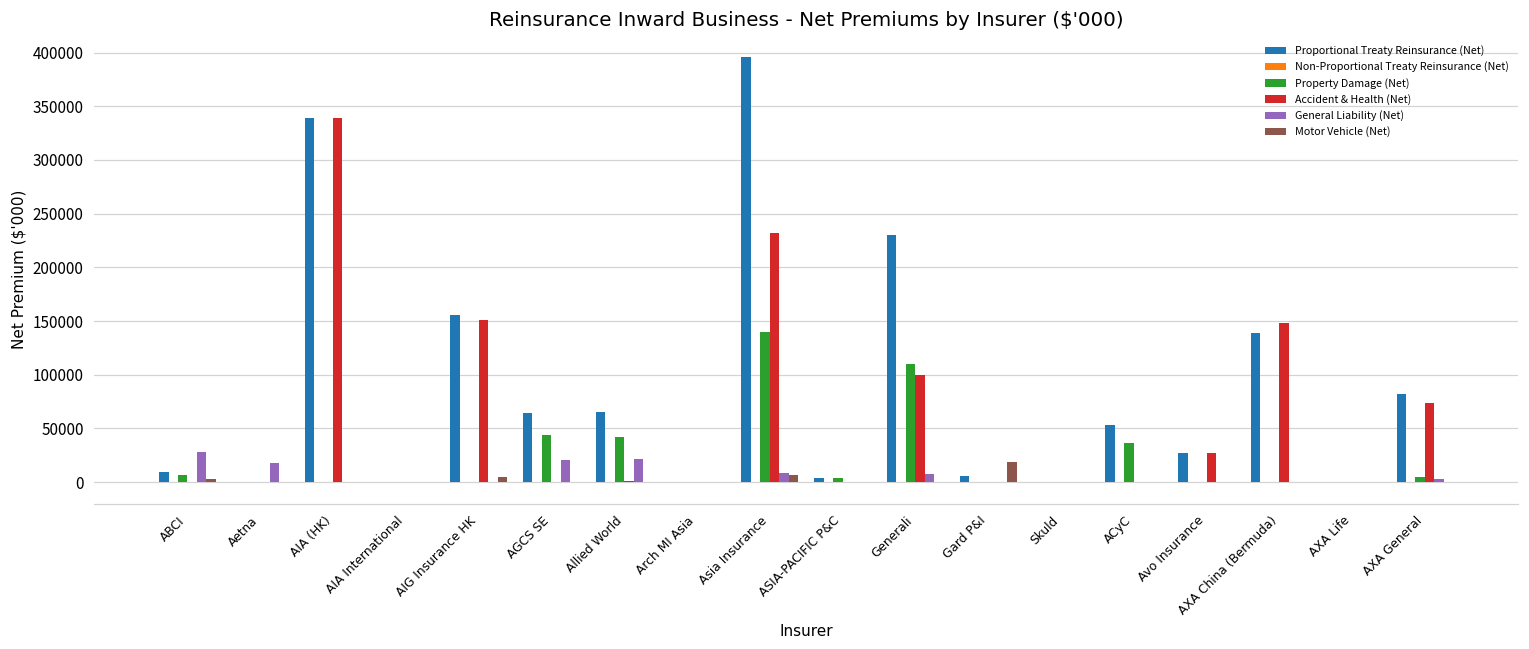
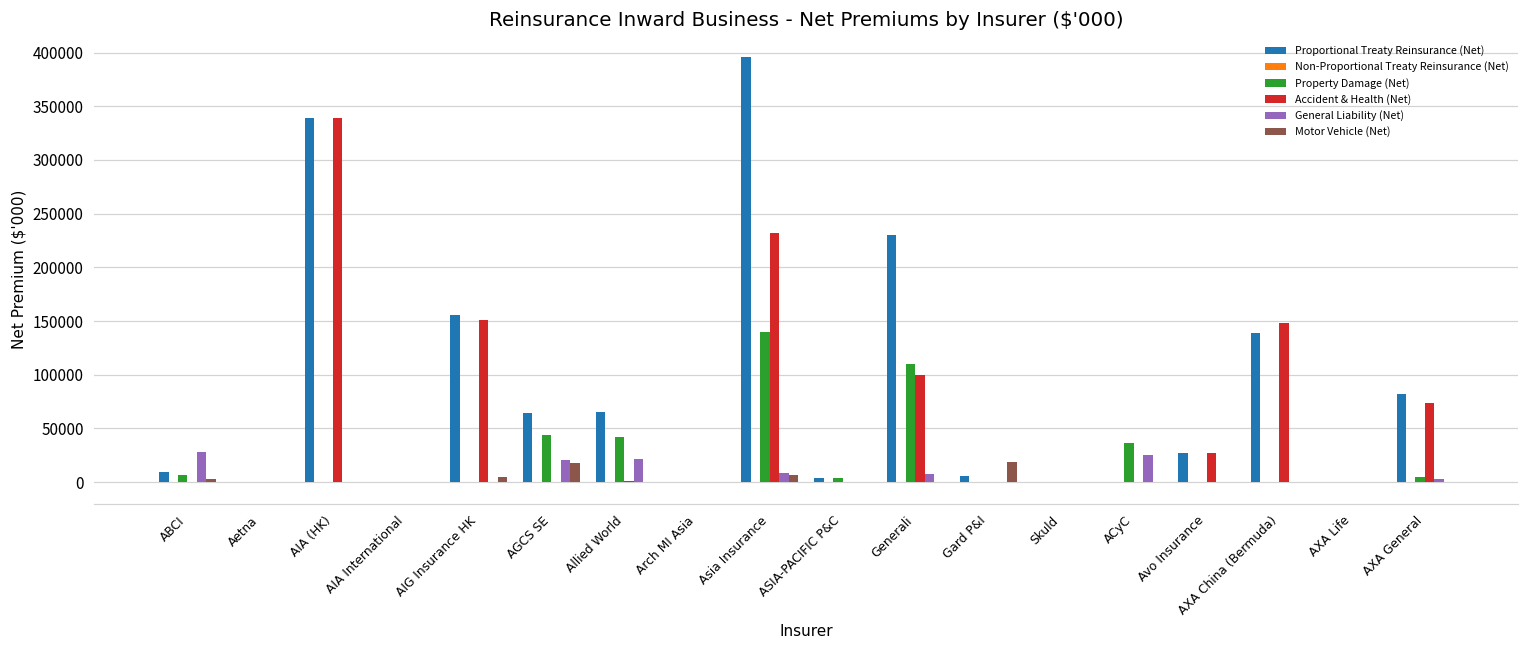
General Liability (Net), Aetna: 20000 -> 0
Motor Vehicle (Net), AGCS SE: 0 -> 20000
Proportional Treaty Reinsurance (Net), ACyC: 50000 -> 0
General Liability (Net), ACyC: 0 -> 20000
